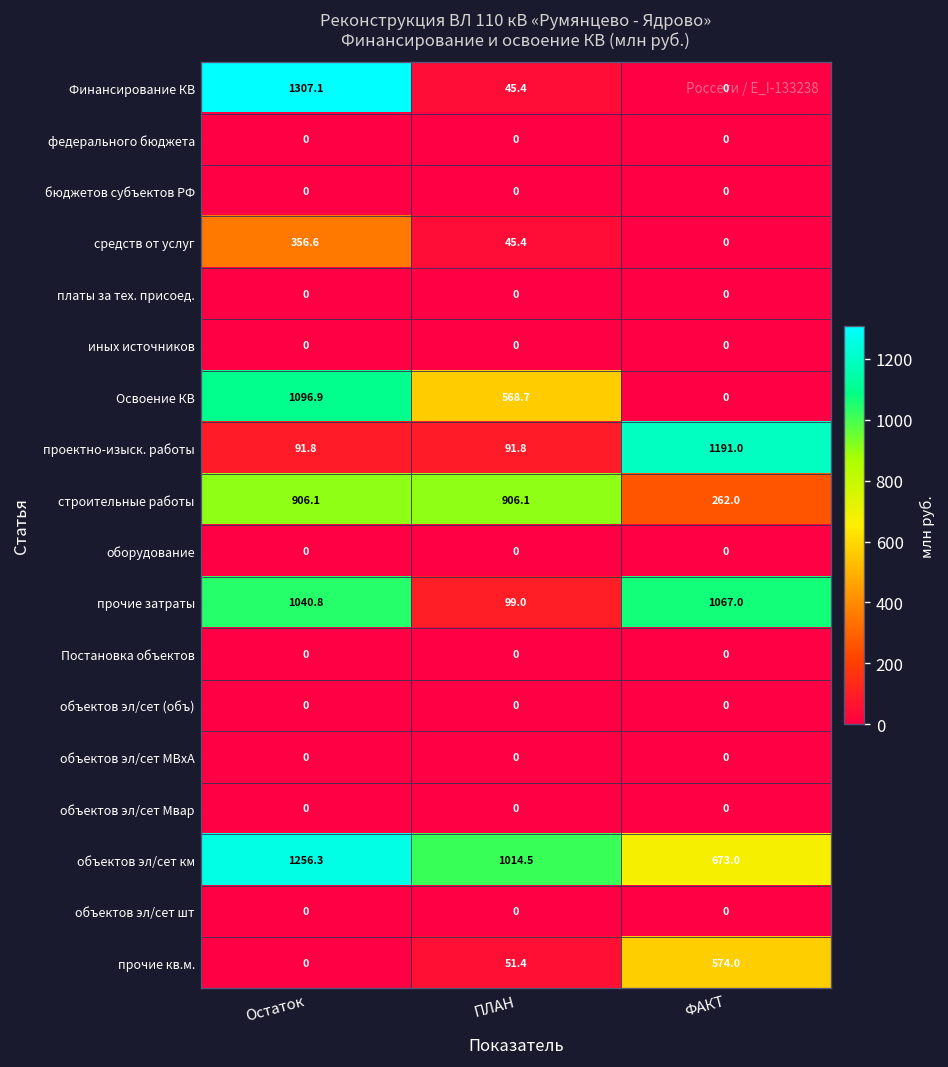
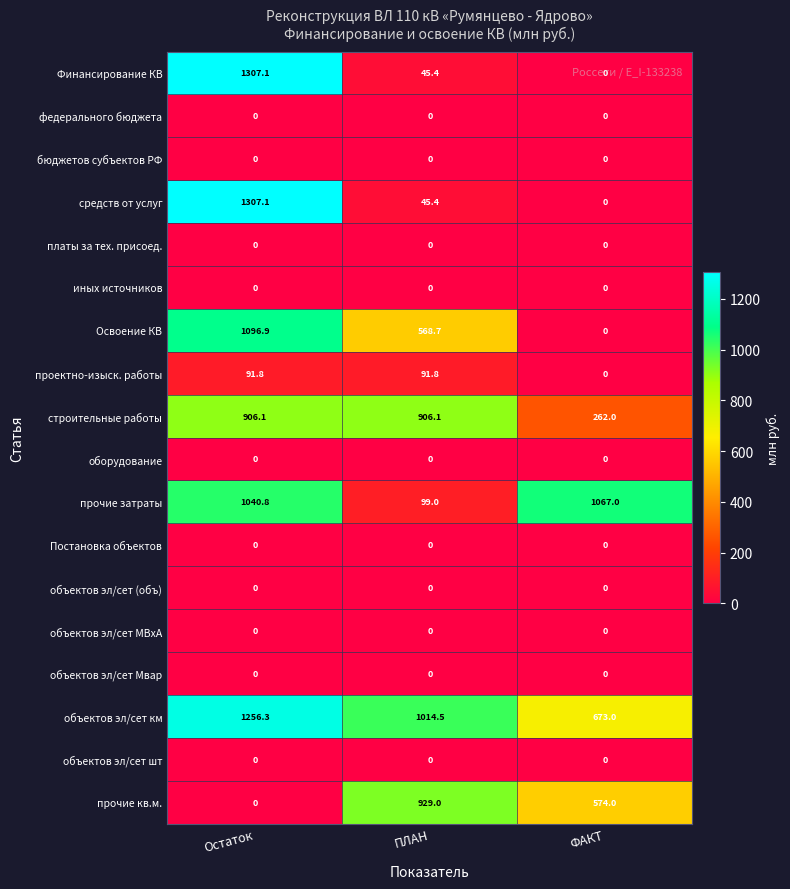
средств от услуг, Остаток: 356.6 -> 1307.1
проектно-изыск. работы, ФАКТ: 1191.0 -> 0
прочие кв.м., ПЛАН: 51.4 -> 929.0
